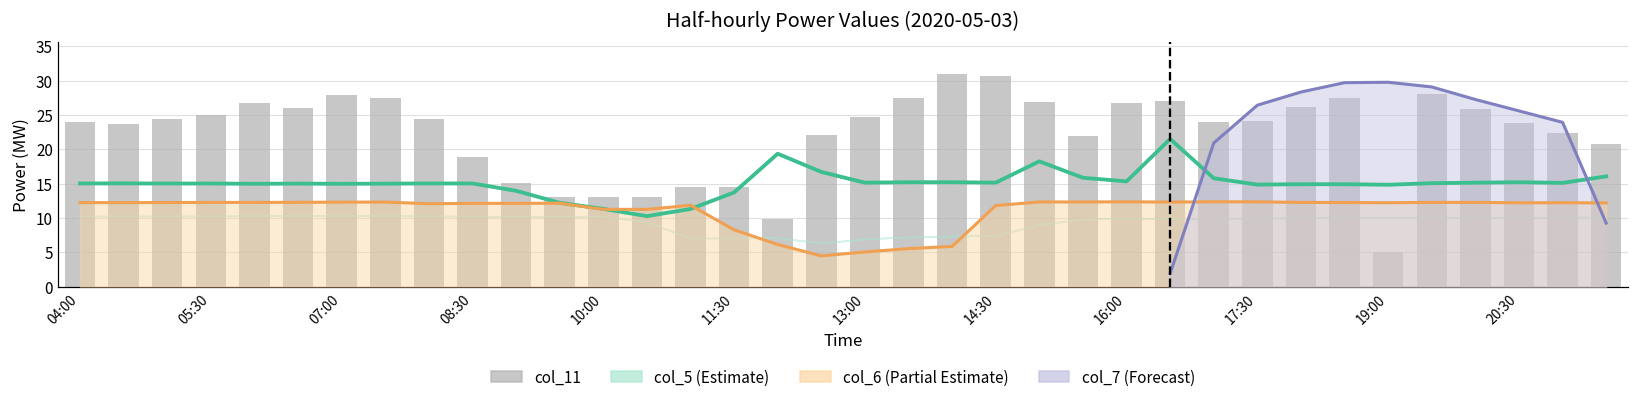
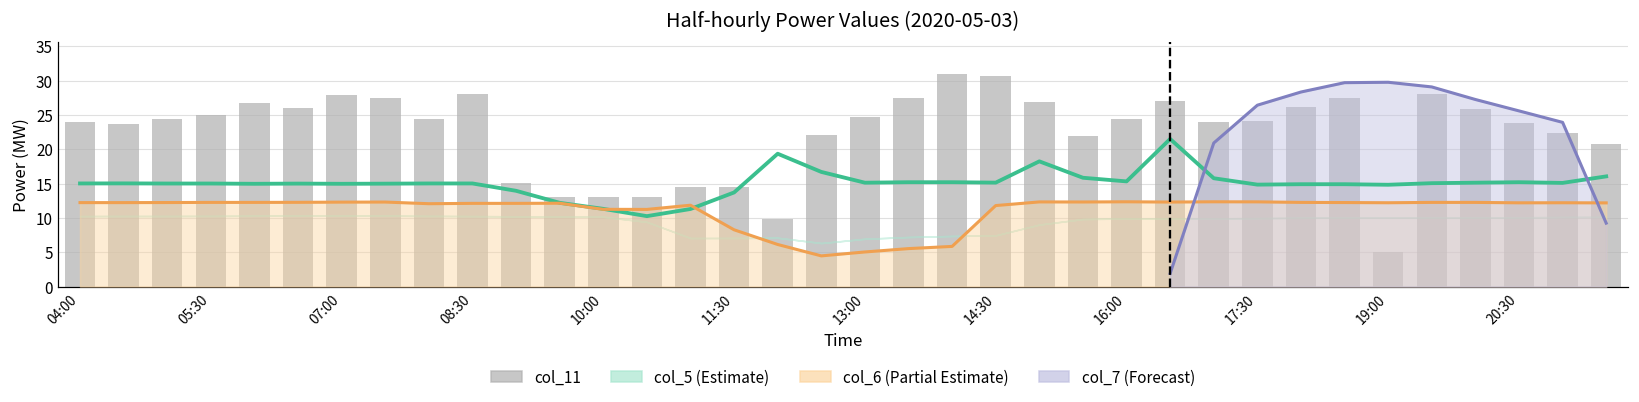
col_11, 08:30: 19 -> 28
col_11, 16:00: 27 -> 24
